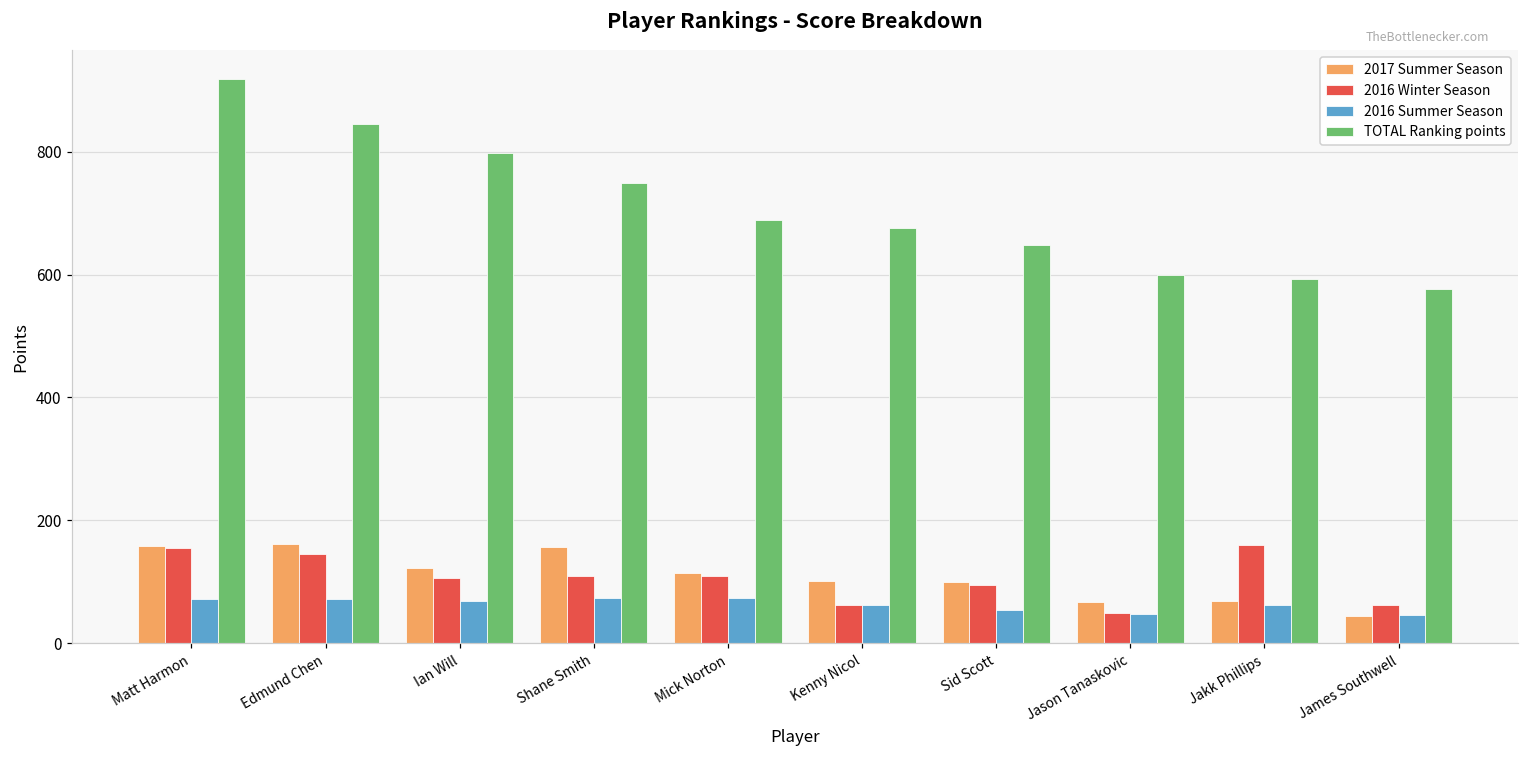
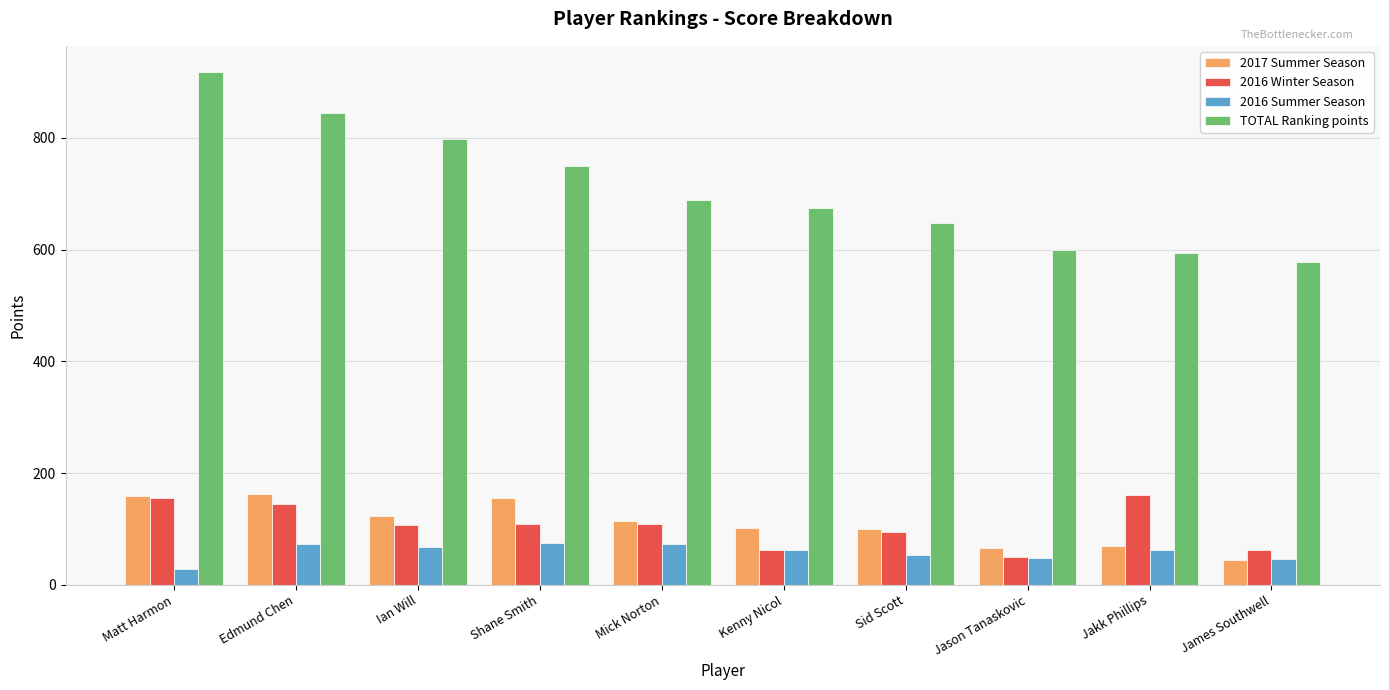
2016 Summer Season, Matt Harmon: 70 -> 30
